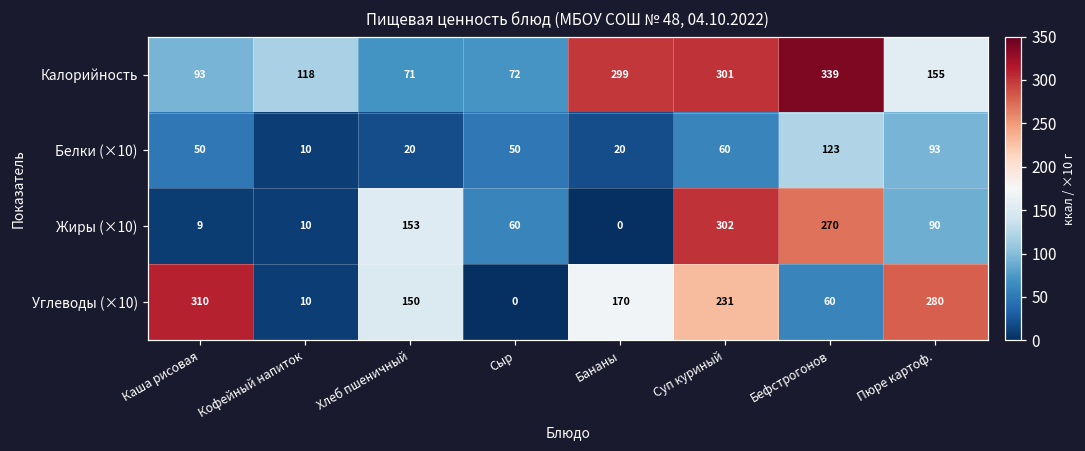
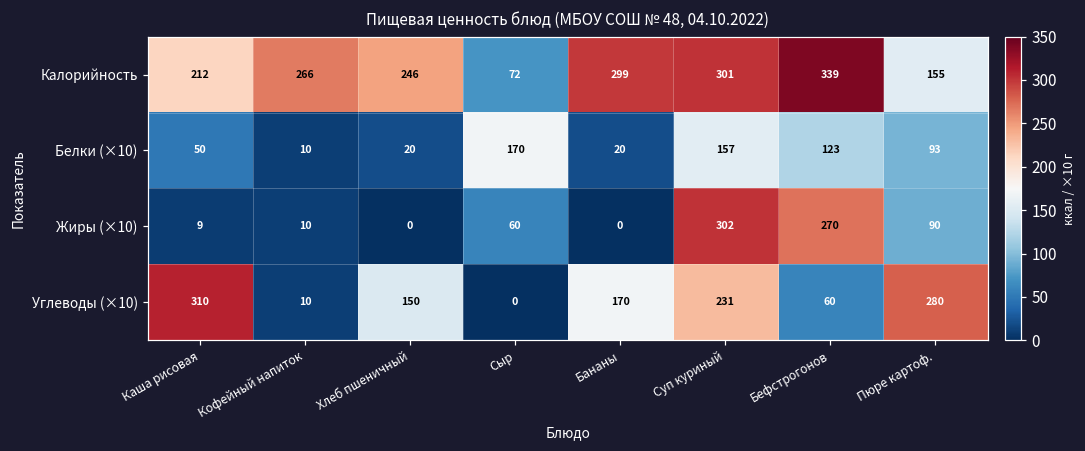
Калорийность, Каша рисовая: 93 -> 212
Калорийность, Кофейный напиток: 118 -> 266
Калорийность, Хлеб пшеничный: 71 -> 246
Белки (×10), Сыр: 50 -> 170
Белки (×10), Суп куриный: 60 -> 157
Жиры (×10), Хлеб пшеничный: 153 -> 0
